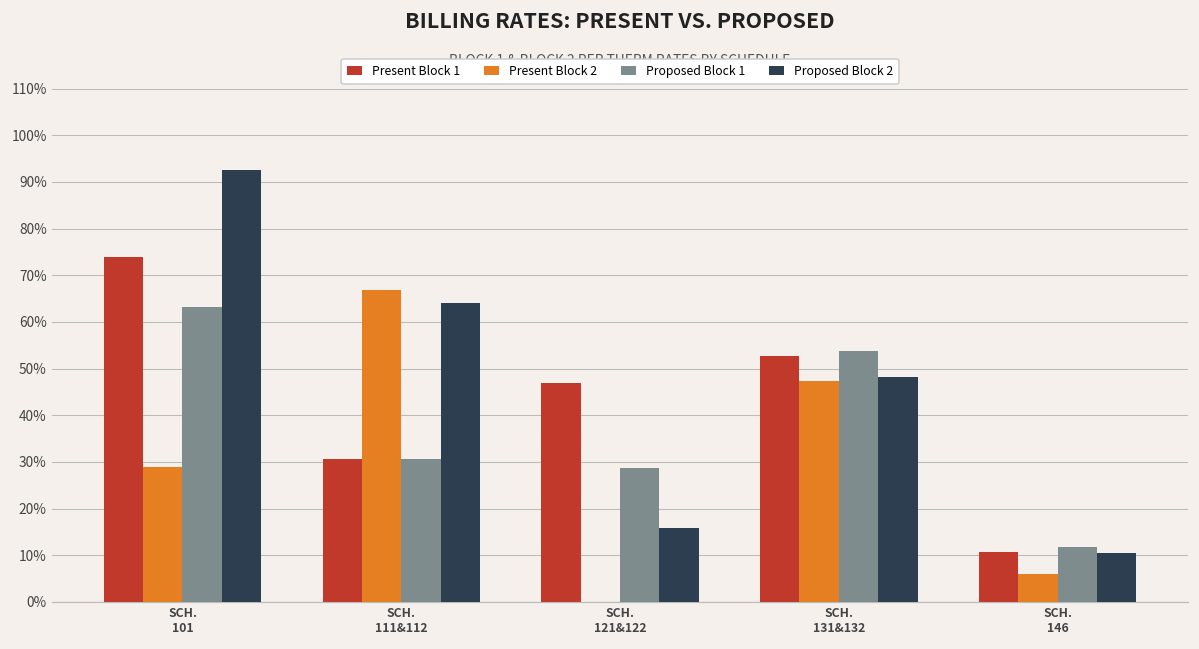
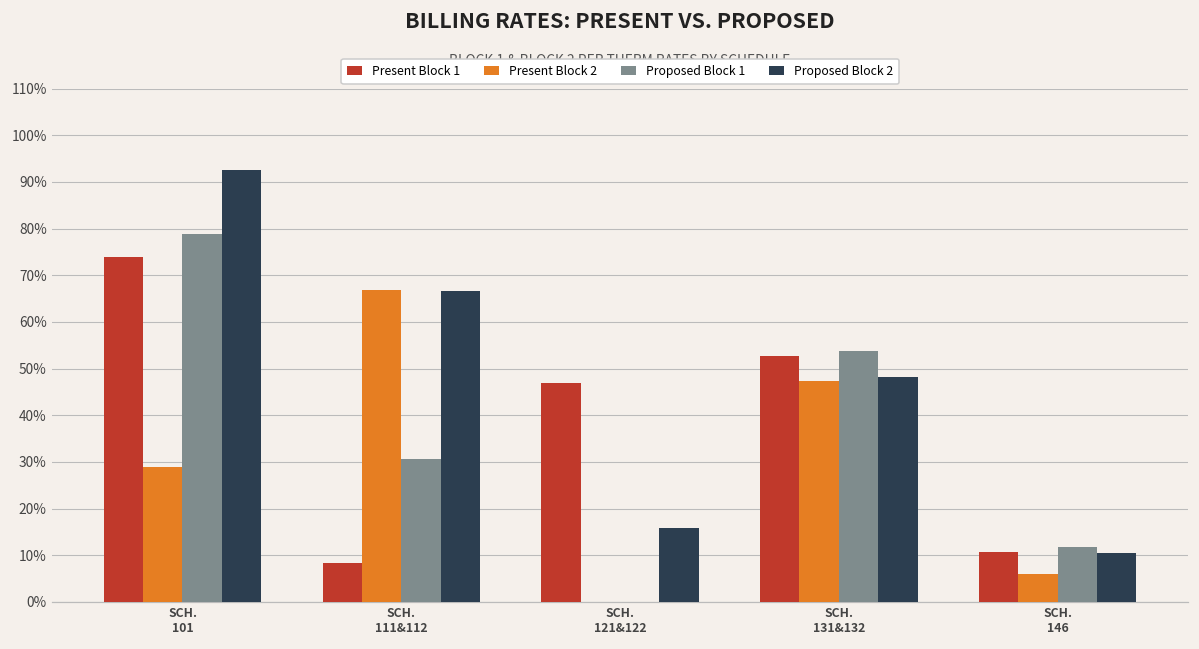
Proposed Block 1, SCH. 101: 63% -> 79%
Present Block 1, SCH. 111&112: 31% -> 8%
Proposed Block 2, SCH. 111&112: 64% -> 67%
Proposed Block 1, SCH. 121&122: 29% -> 0%
